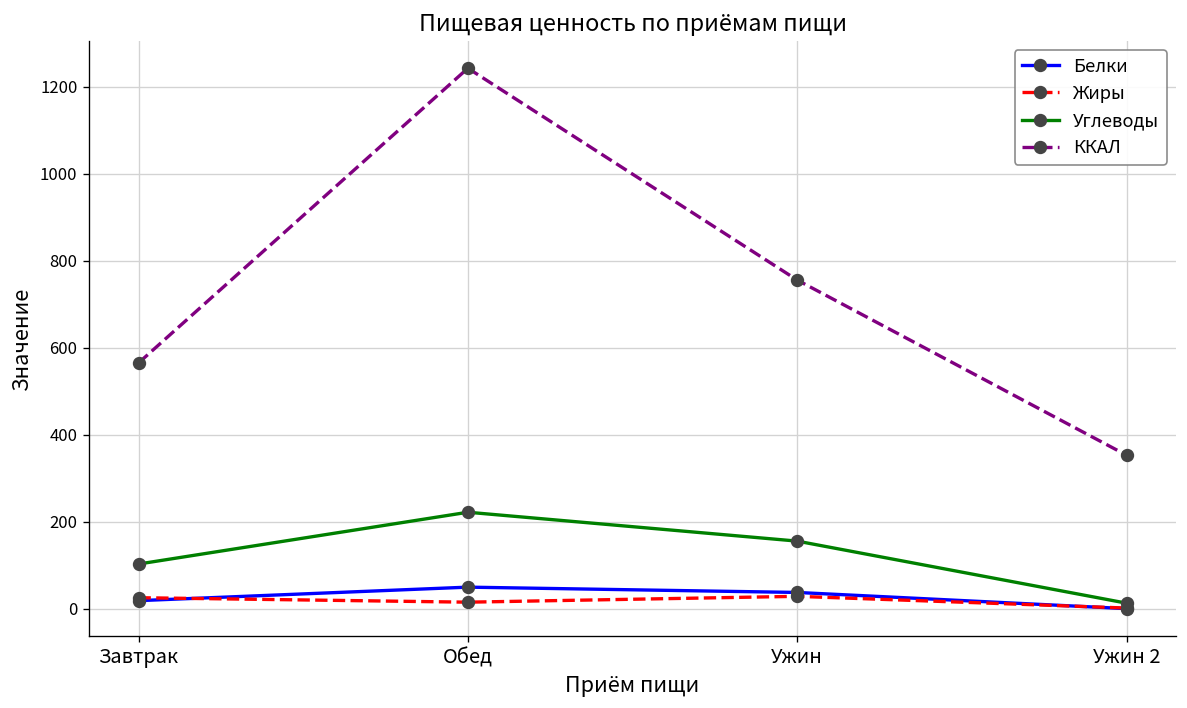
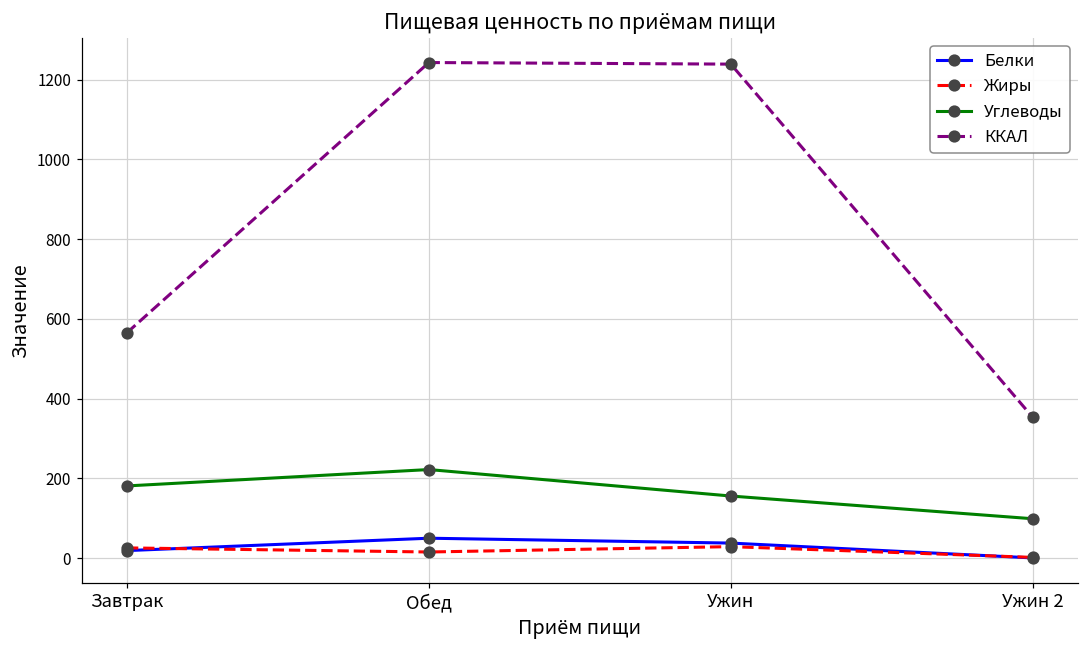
Углеводы, Завтрак: 100 -> 180
ККАЛ, Ужин: 760 -> 1240
Углеводы, Ужин 2: 10 -> 100
